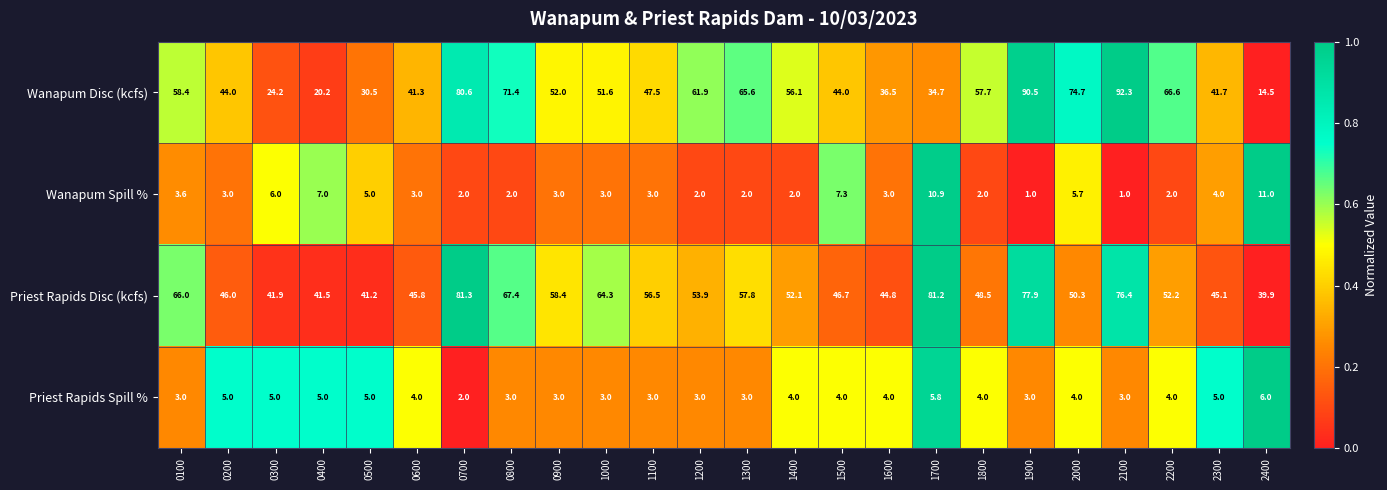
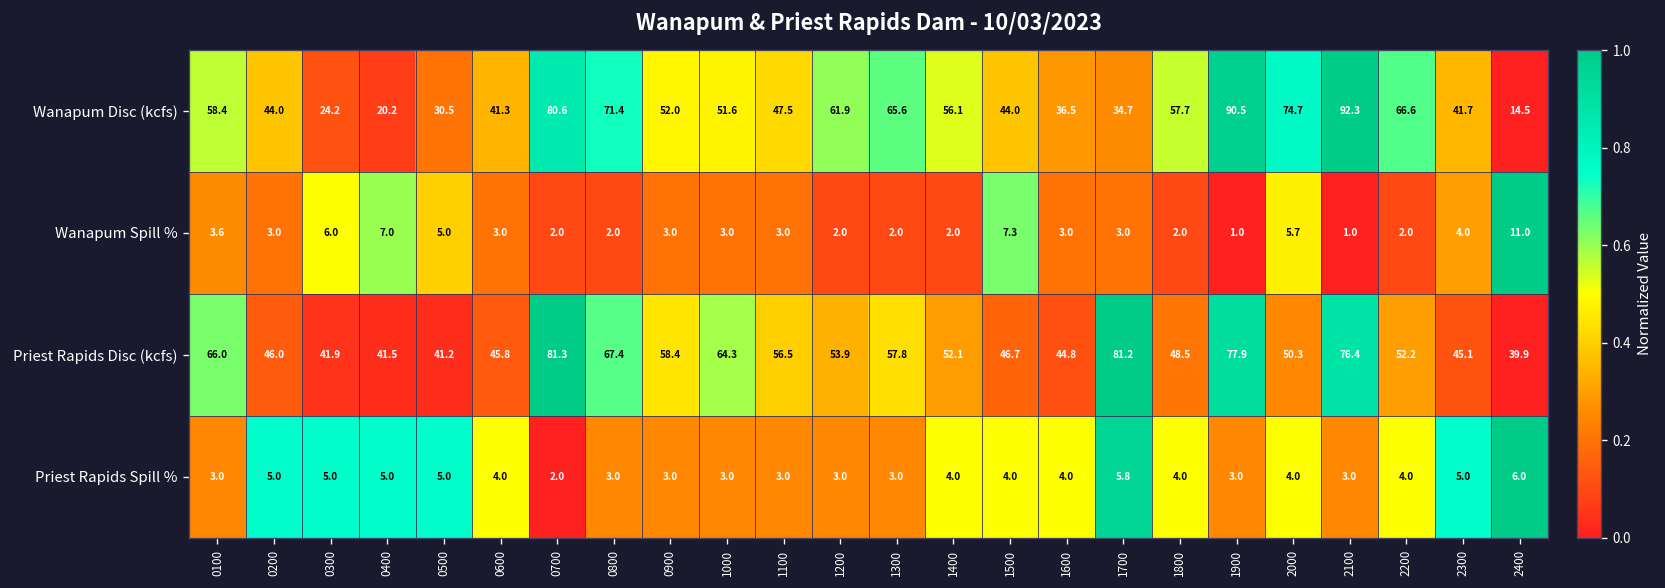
Wanapum Spill %, 1700: 10.9 -> 3.0
